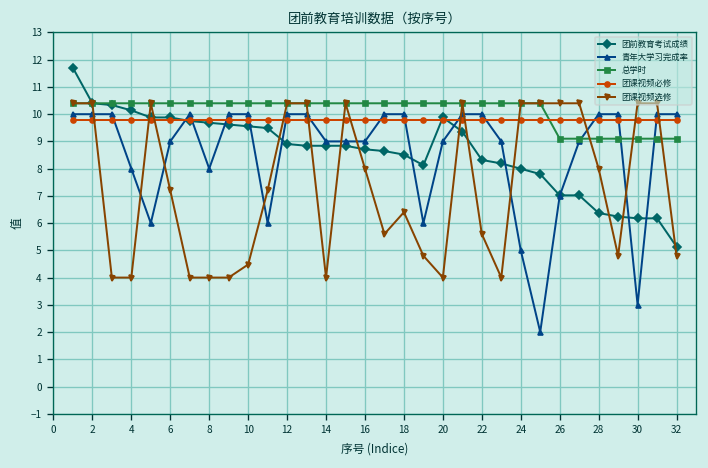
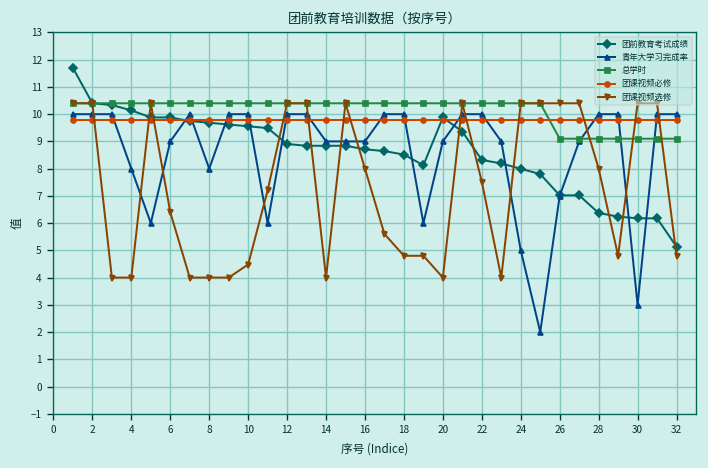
团课视频选修, 6: 7.2 -> 6.4
团课视频选修, 18: 6.4 -> 4.8
团课视频选修, 22: 5.6 -> 7.5
